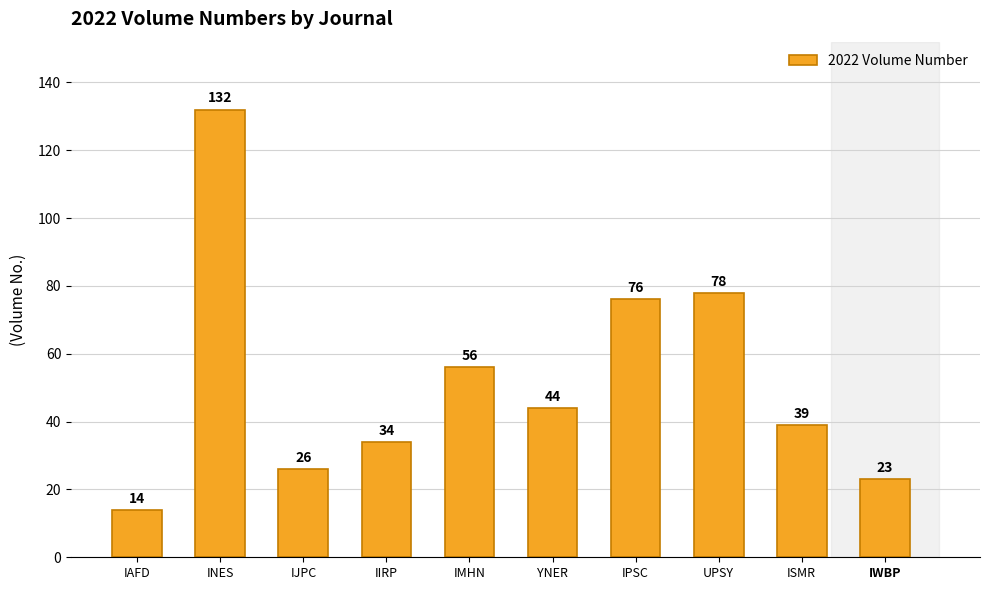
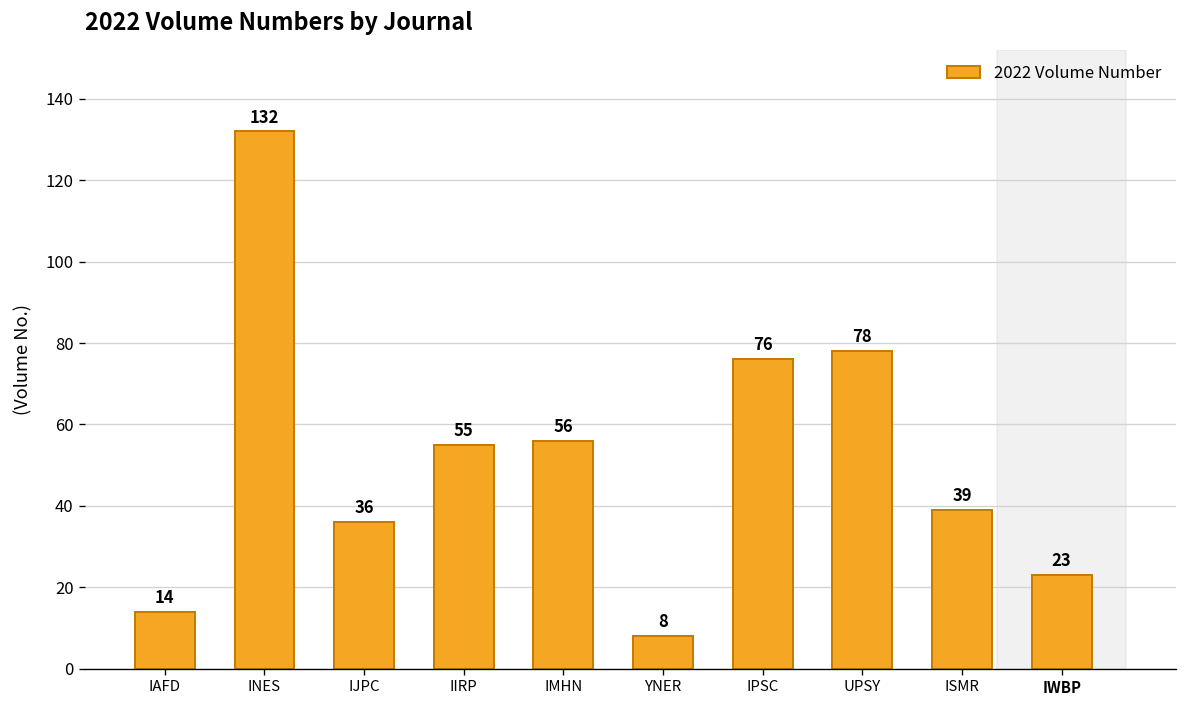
IJPC: 26 -> 36
IIRP: 34 -> 55
YNER: 44 -> 8
